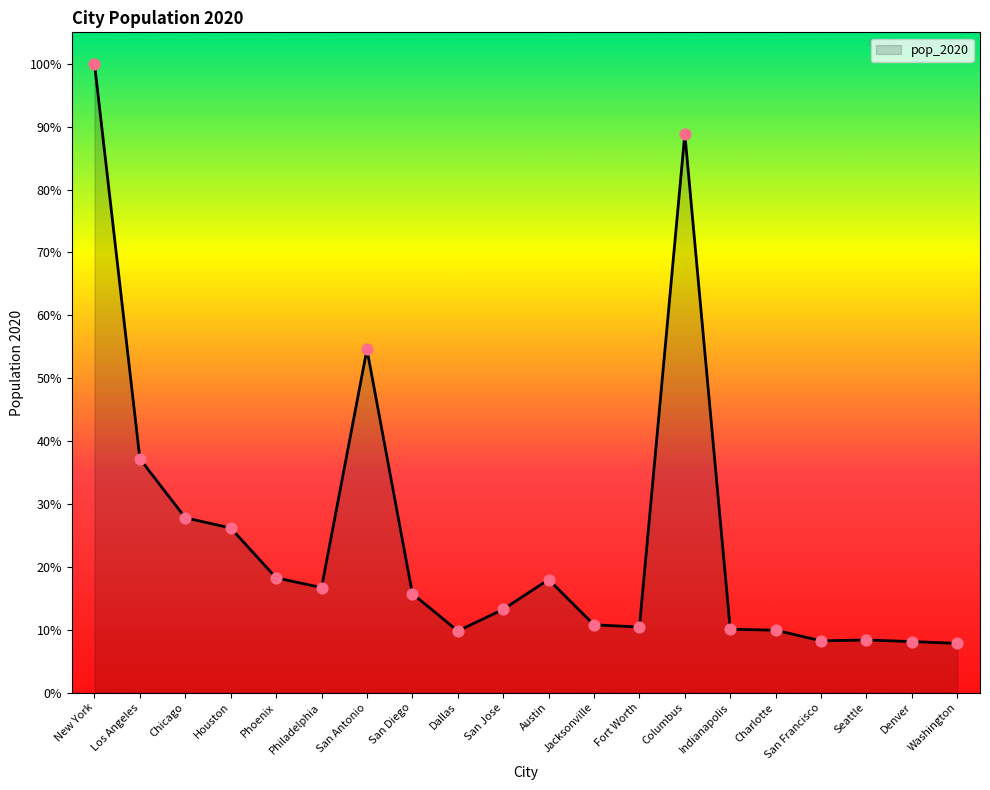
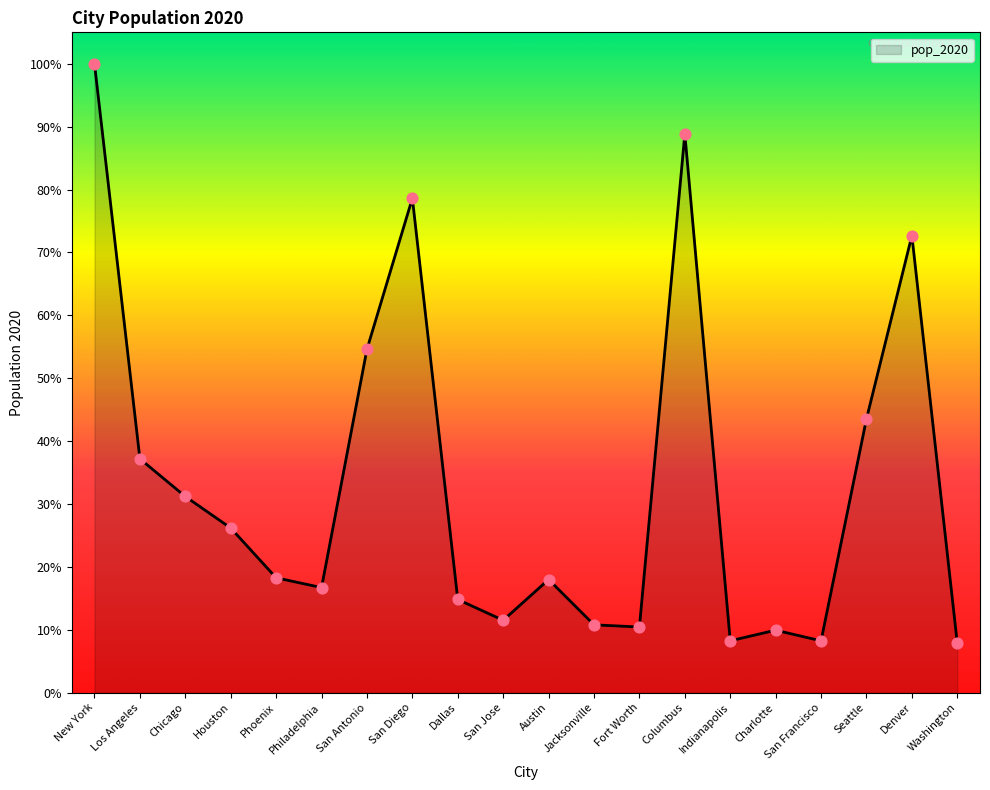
Chicago: 28% -> 31%
San Diego: 16% -> 79%
Dallas: 10% -> 15%
San Jose: 13% -> 12%
Indianapolis: 10% -> 8%
Seattle: 8% -> 44%
Denver: 8% -> 73%
